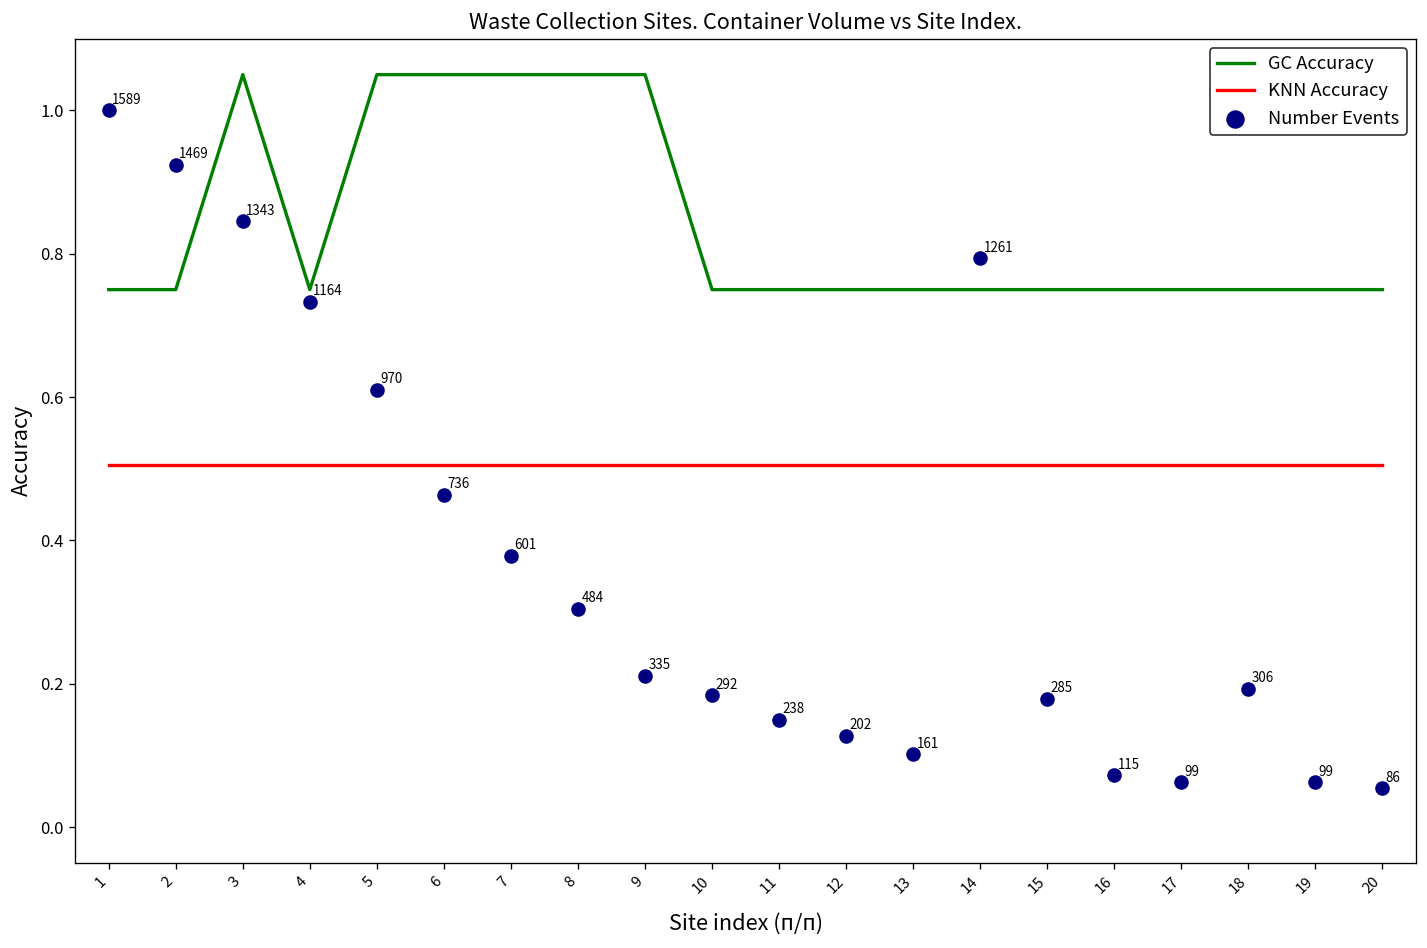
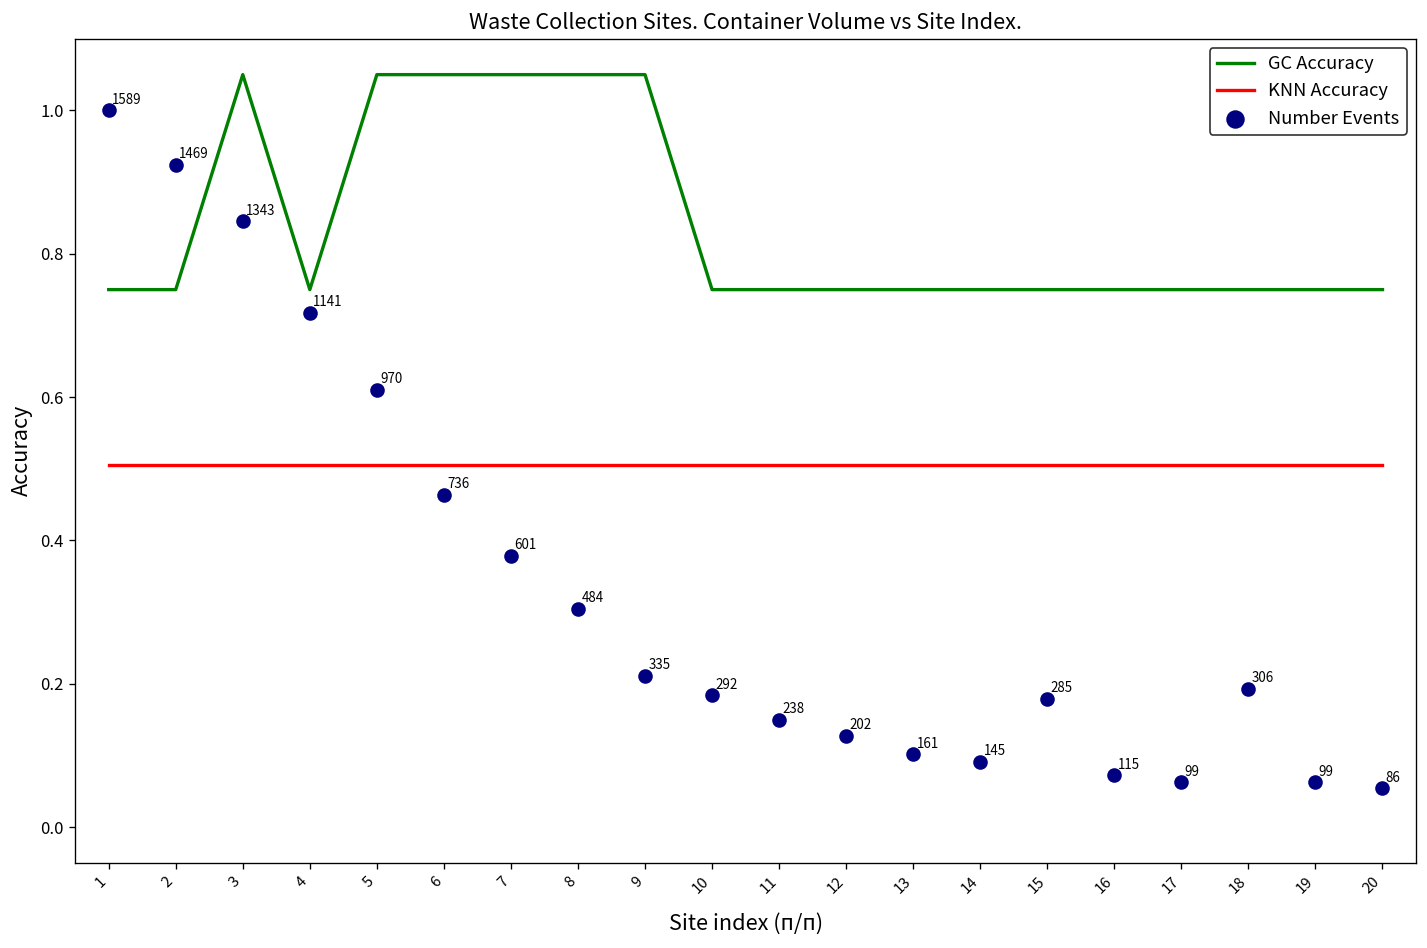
Number Events, 4: 1164 -> 1141
Number Events, 14: 1261 -> 145
